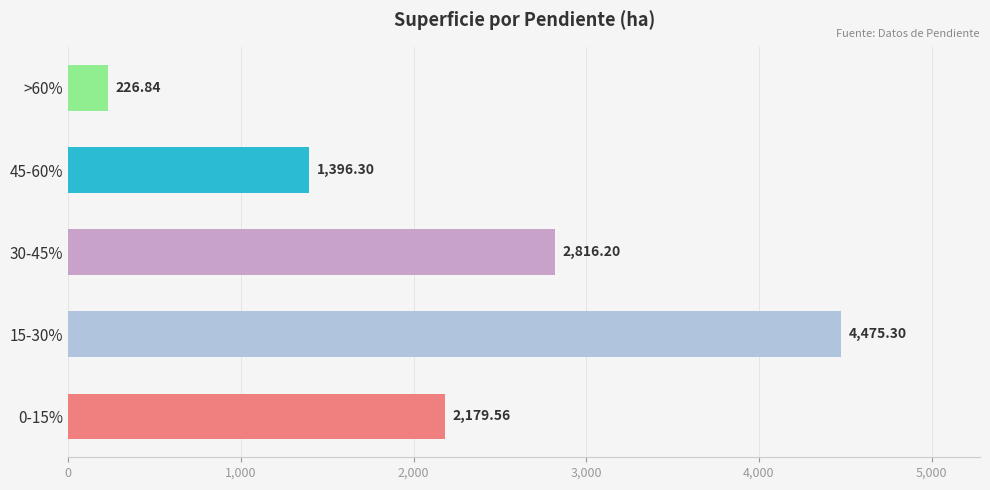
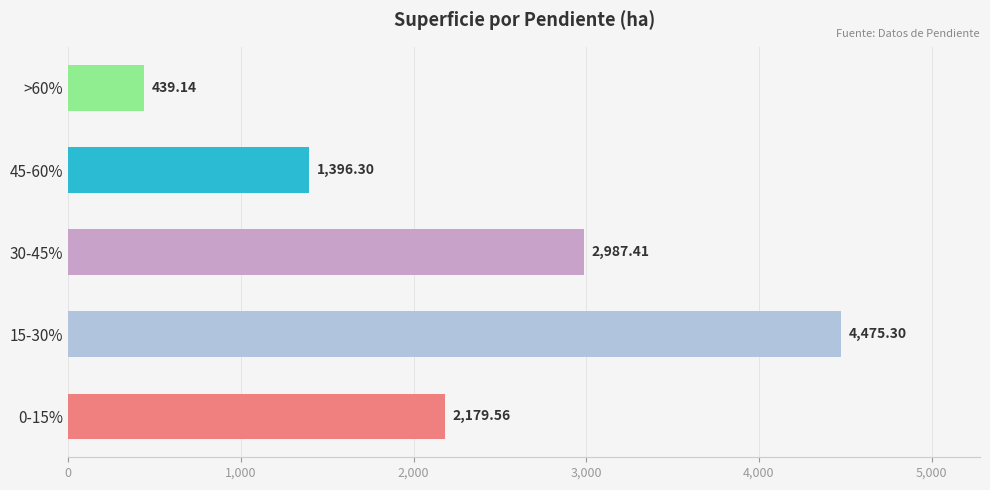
>60%: 226.84 -> 439.14
30-45%: 2,816.20 -> 2,987.41
